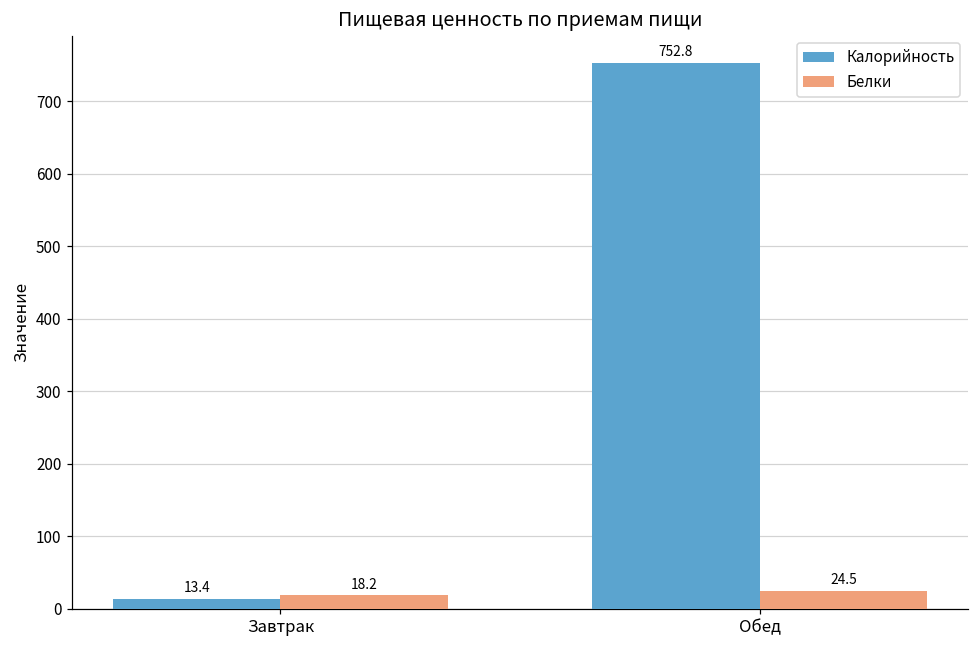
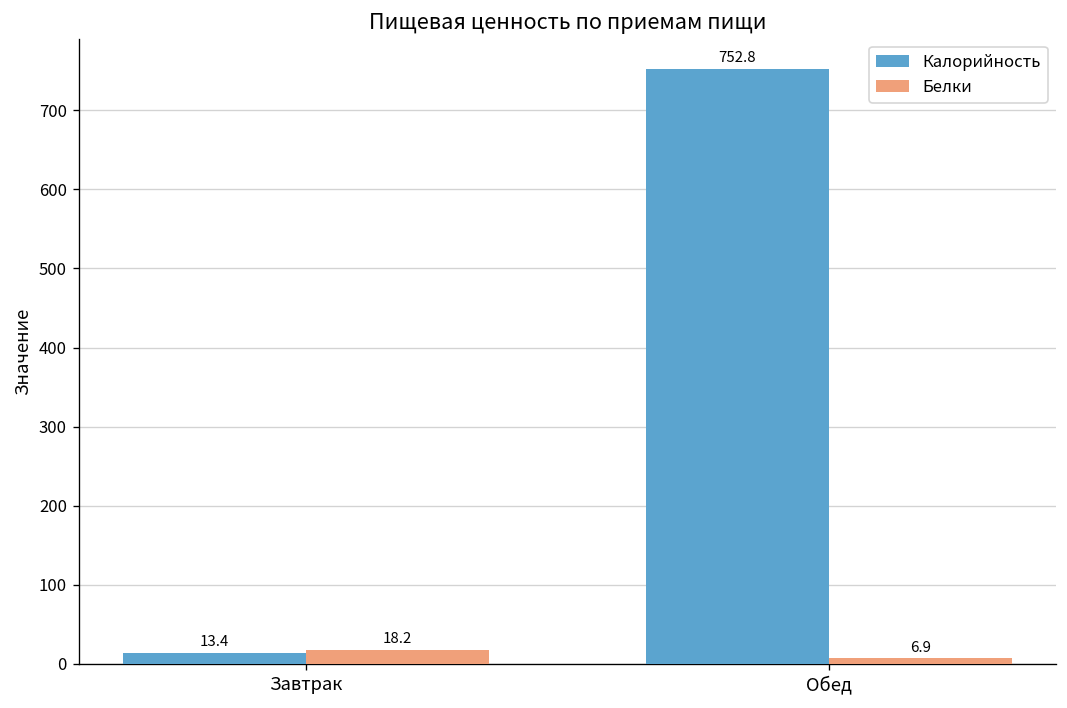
Белки, Обед: 24.5 -> 6.9
